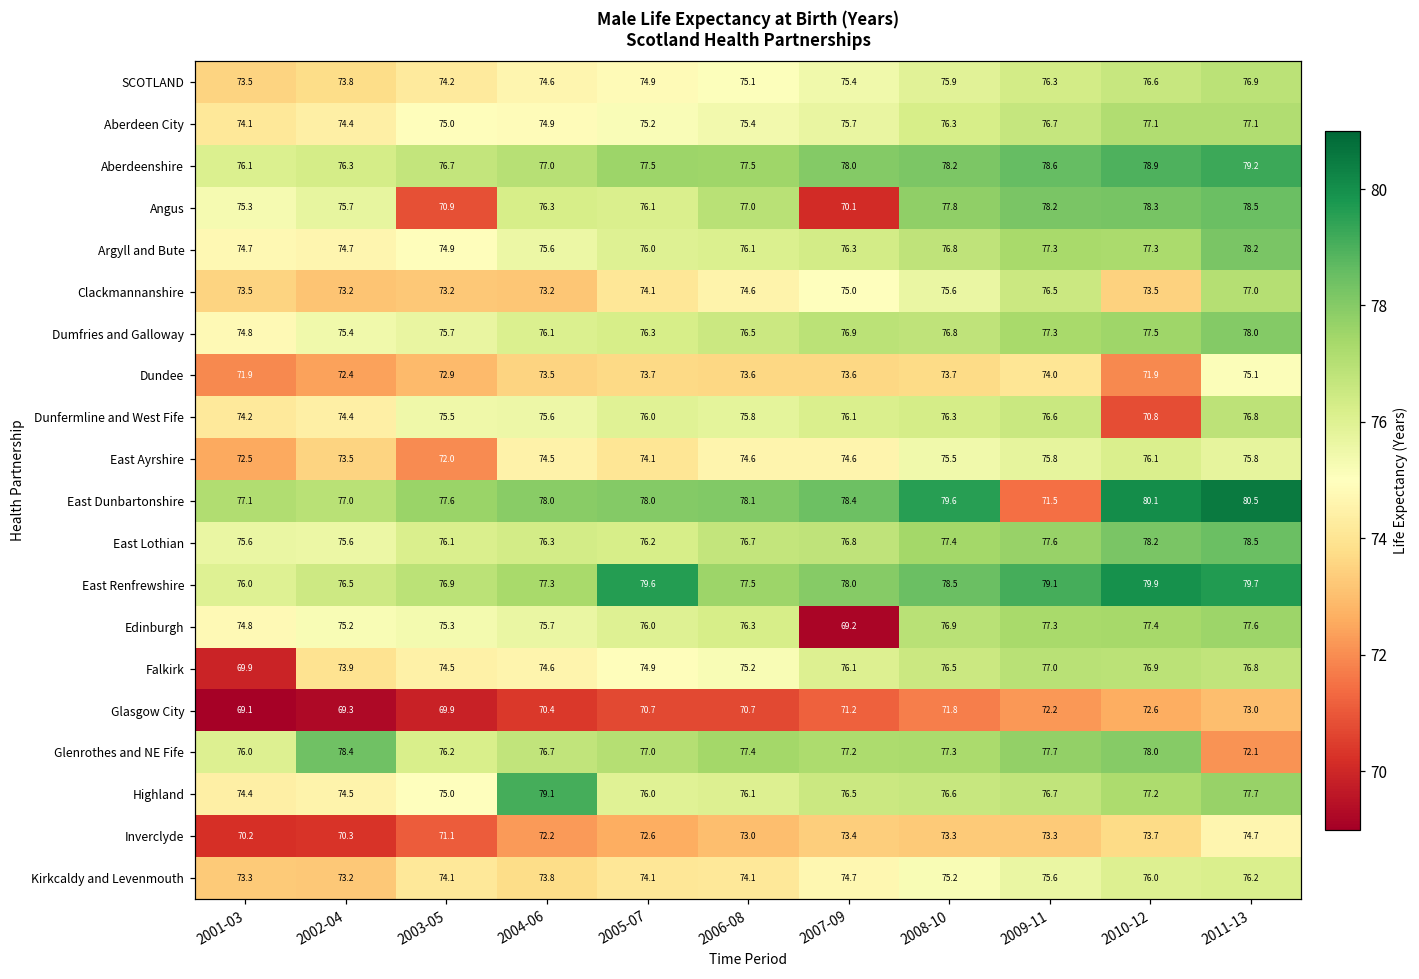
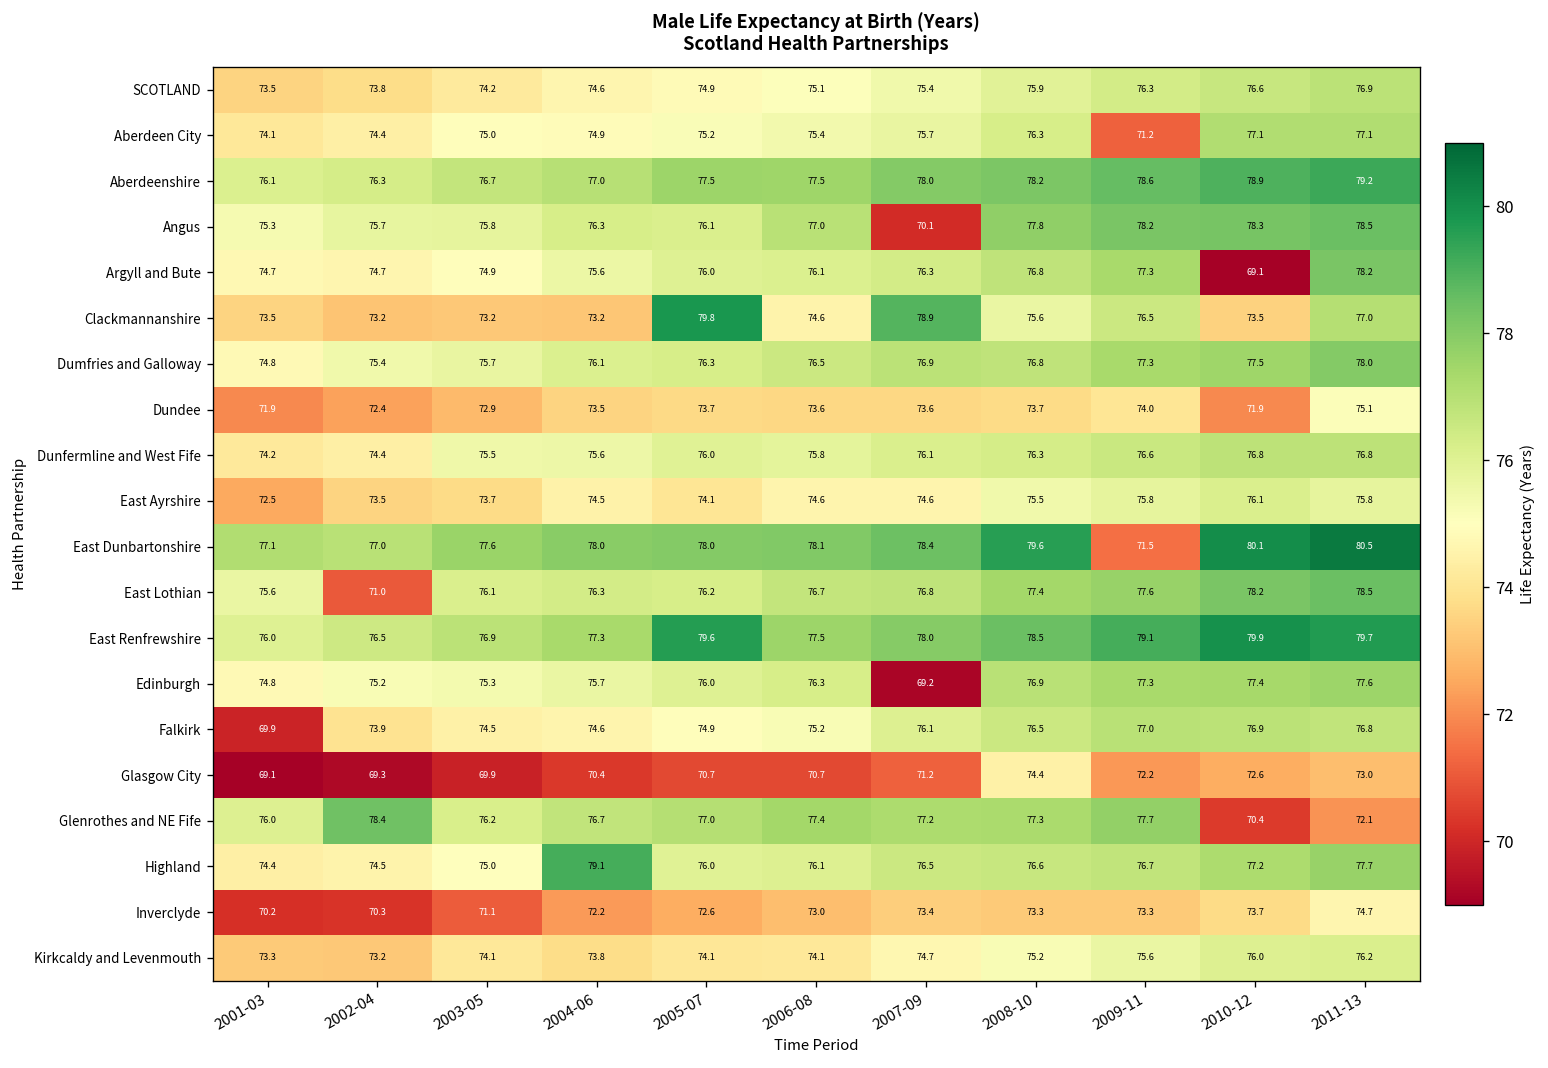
Aberdeen City, 2009-11: 76.7 -> 71.2
Angus, 2003-05: 70.9 -> 75.8
Argyll and Bute, 2010-12: 77.3 -> 69.1
Clackmannanshire, 2005-07: 74.1 -> 79.8
Clackmannanshire, 2007-09: 75.0 -> 78.9
Dunfermline and West Fife, 2010-12: 70.8 -> 76.8
East Ayrshire, 2003-05: 72.0 -> 73.7
East Lothian, 2002-04: 75.6 -> 71.0
Glasgow City, 2008-10: 71.8 -> 74.4
Glenrothes and NE Fife, 2010-12: 78.0 -> 70.4
